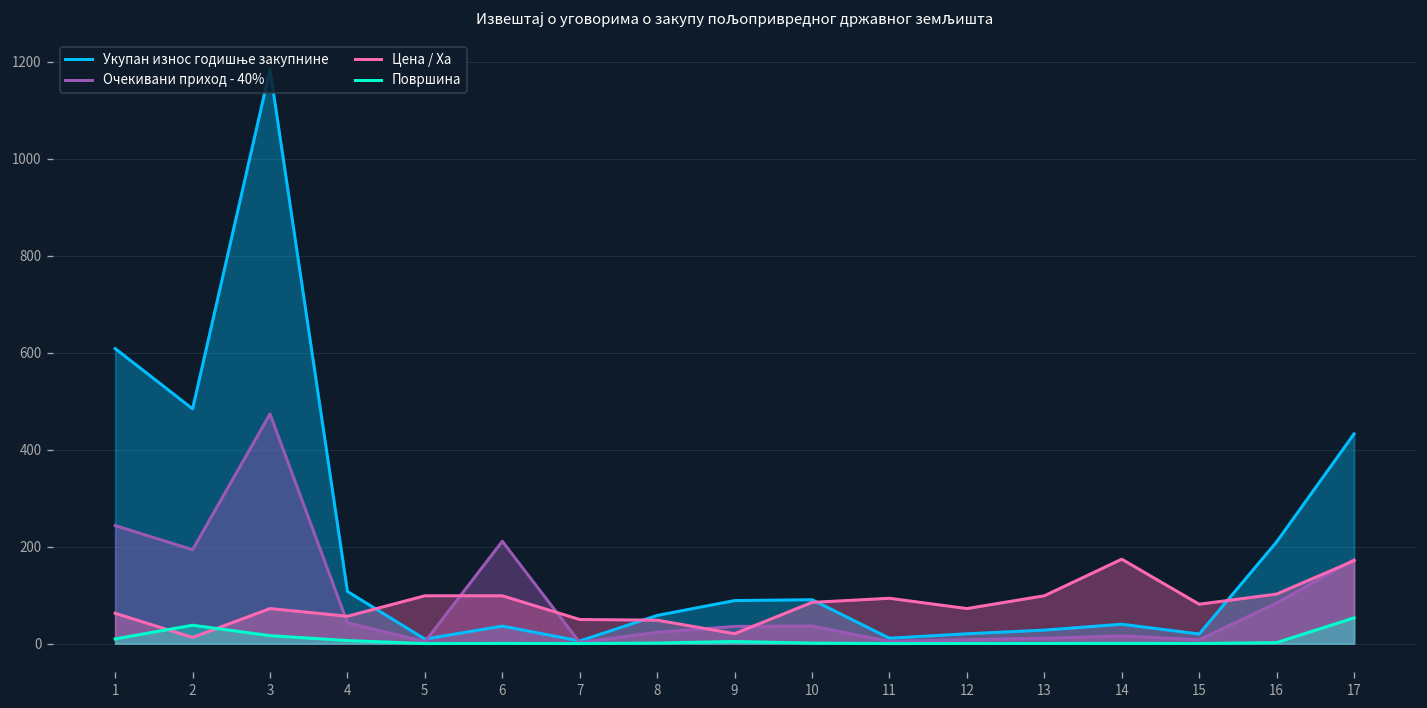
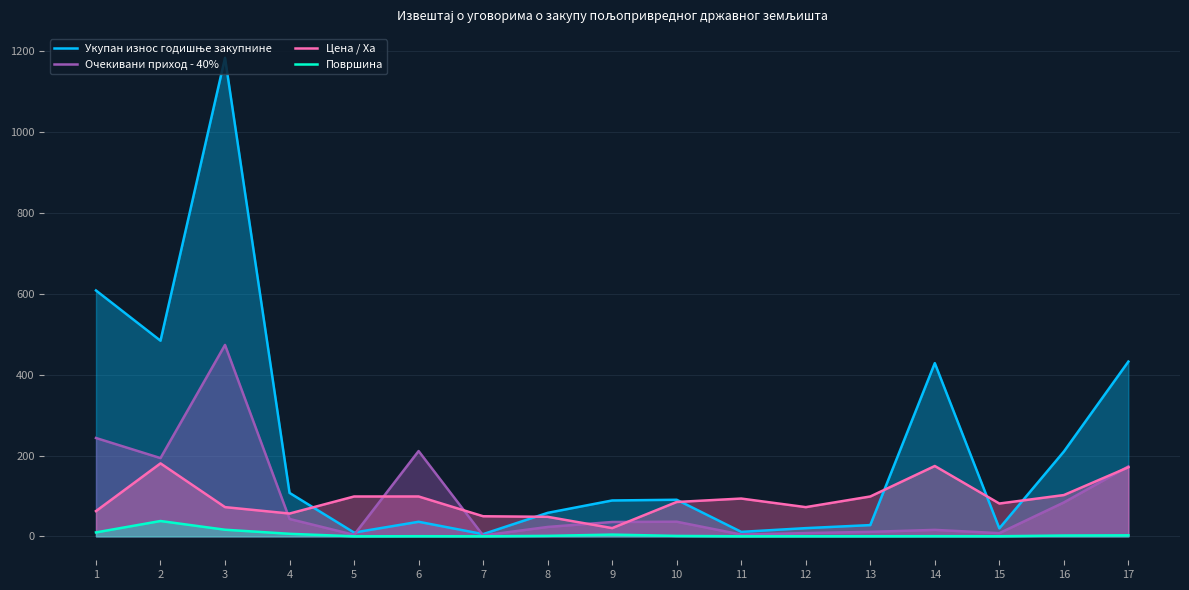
Цена / Ха, 2: 10 -> 180
Укупан износ годишње закупнине, 14: 40 -> 430
Површина, 17: 50 -> 0
